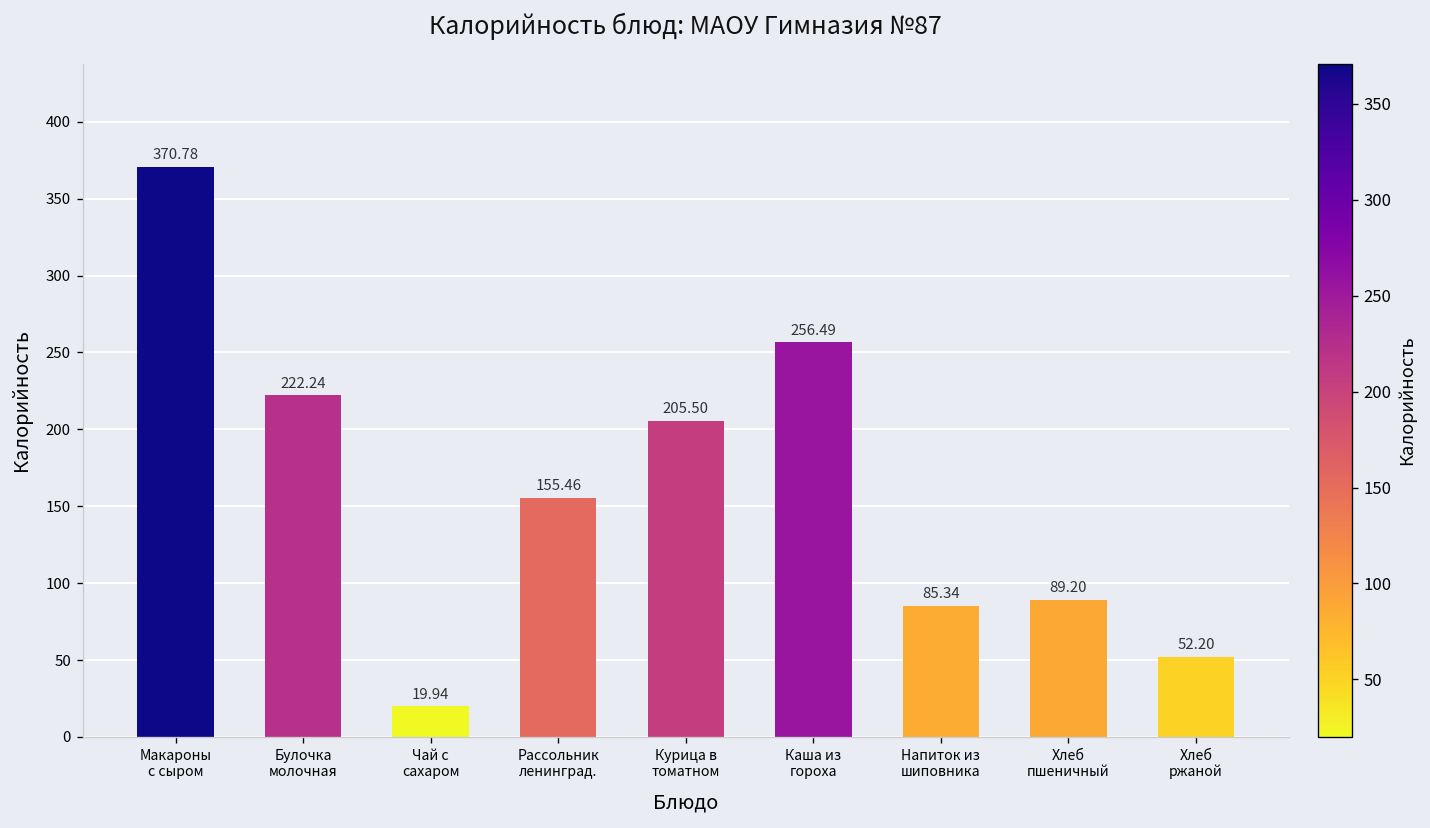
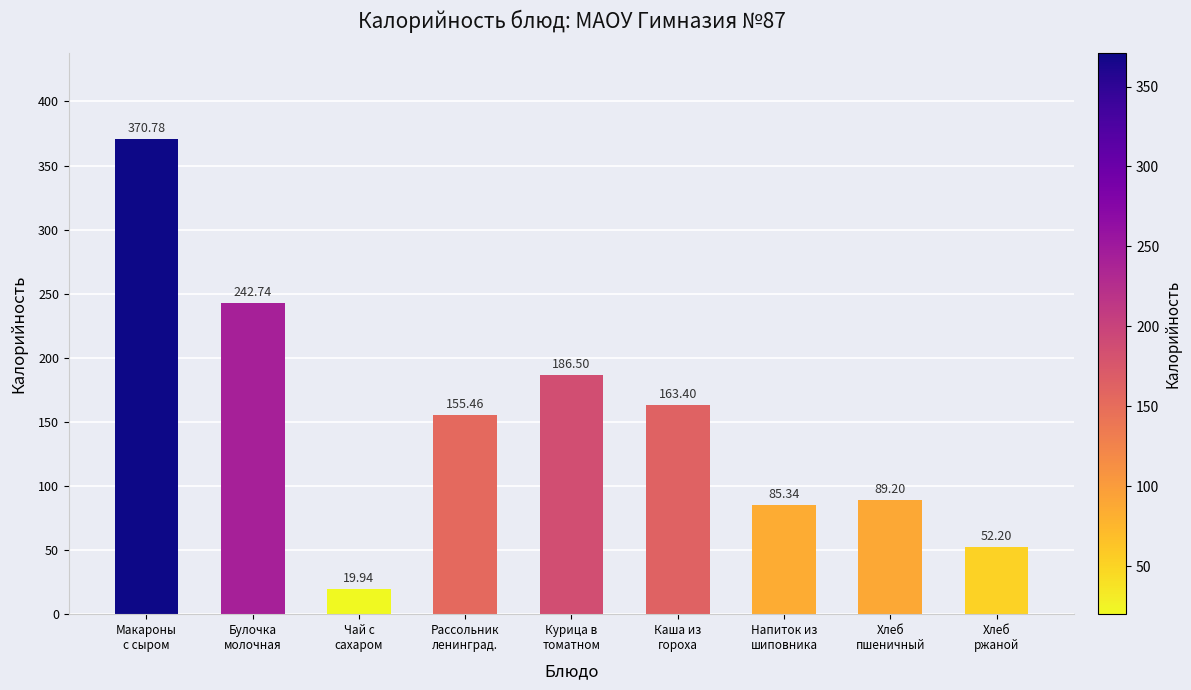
Булочка молочная: 222.24 -> 242.74
Курица в томатном: 205.50 -> 186.50
Каша из гороха: 256.49 -> 163.40
